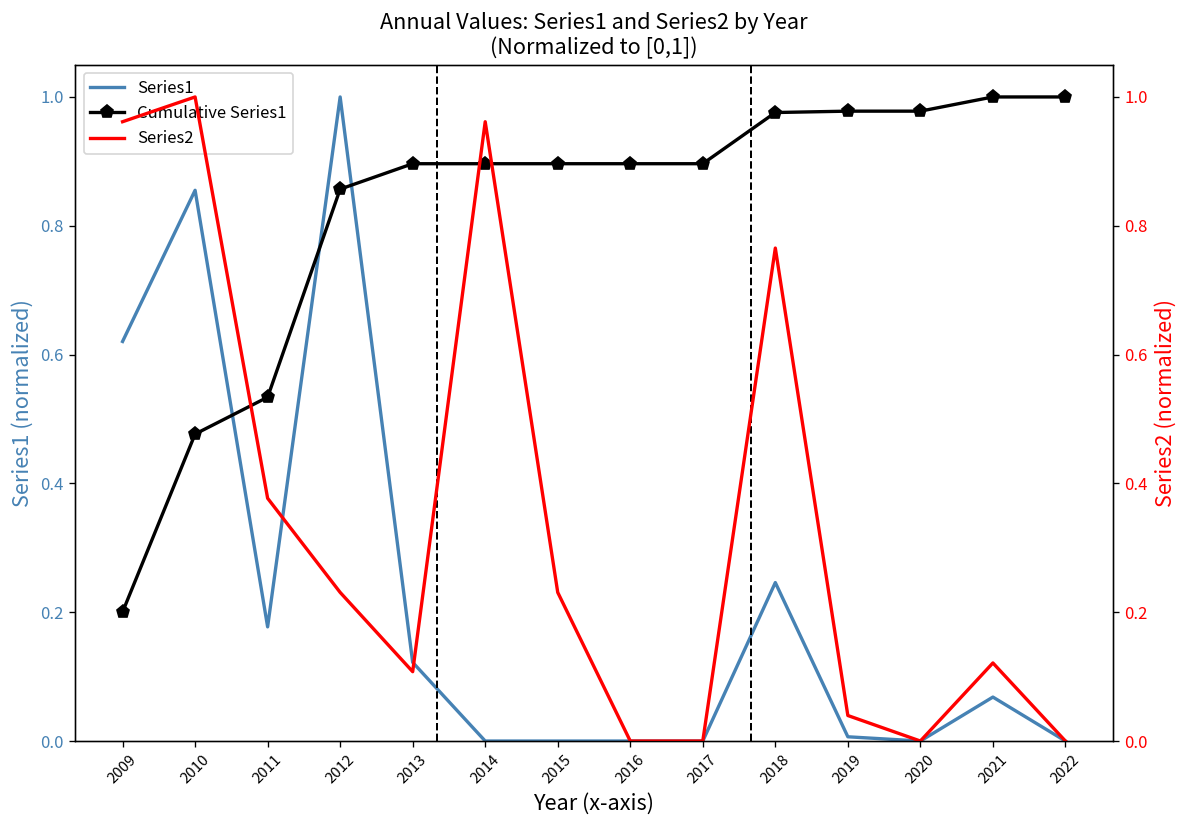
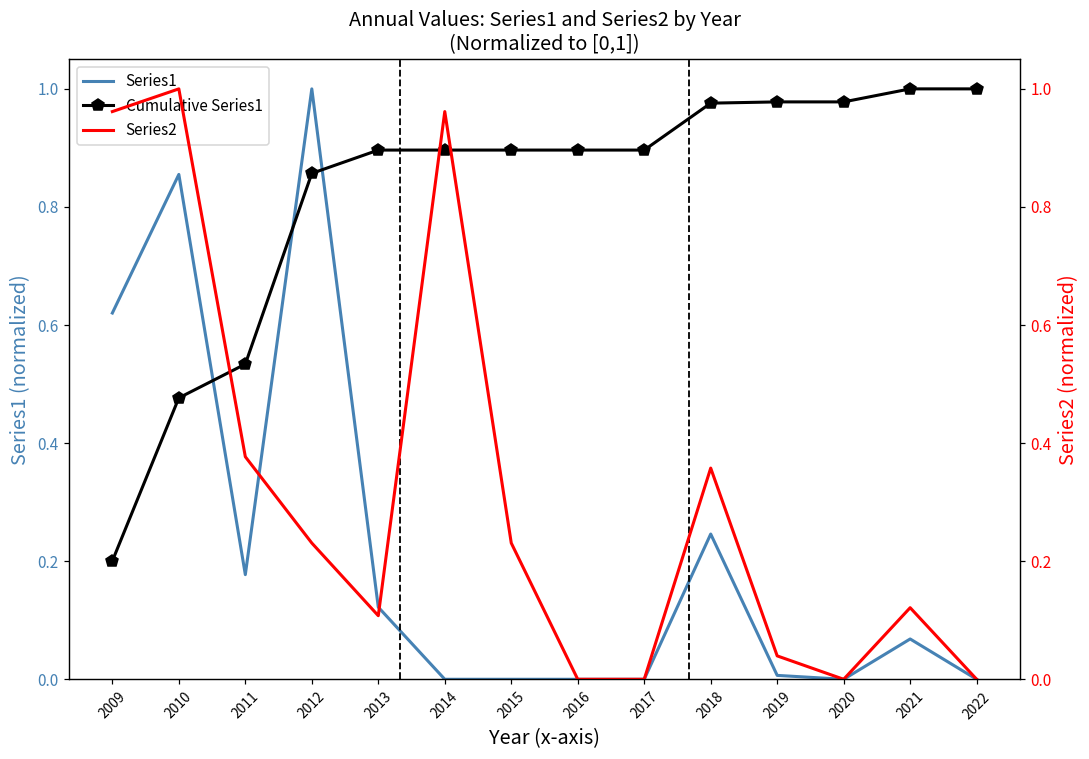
Series2, 2018: 0.77 -> 0.36
